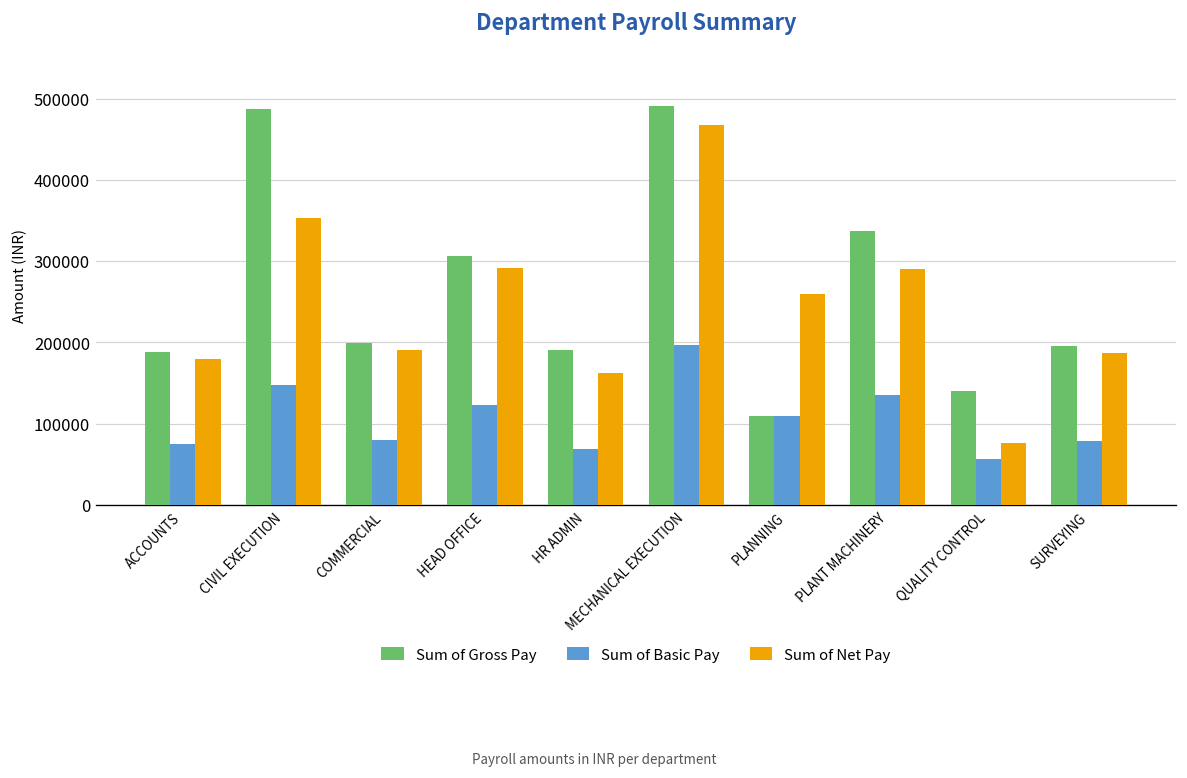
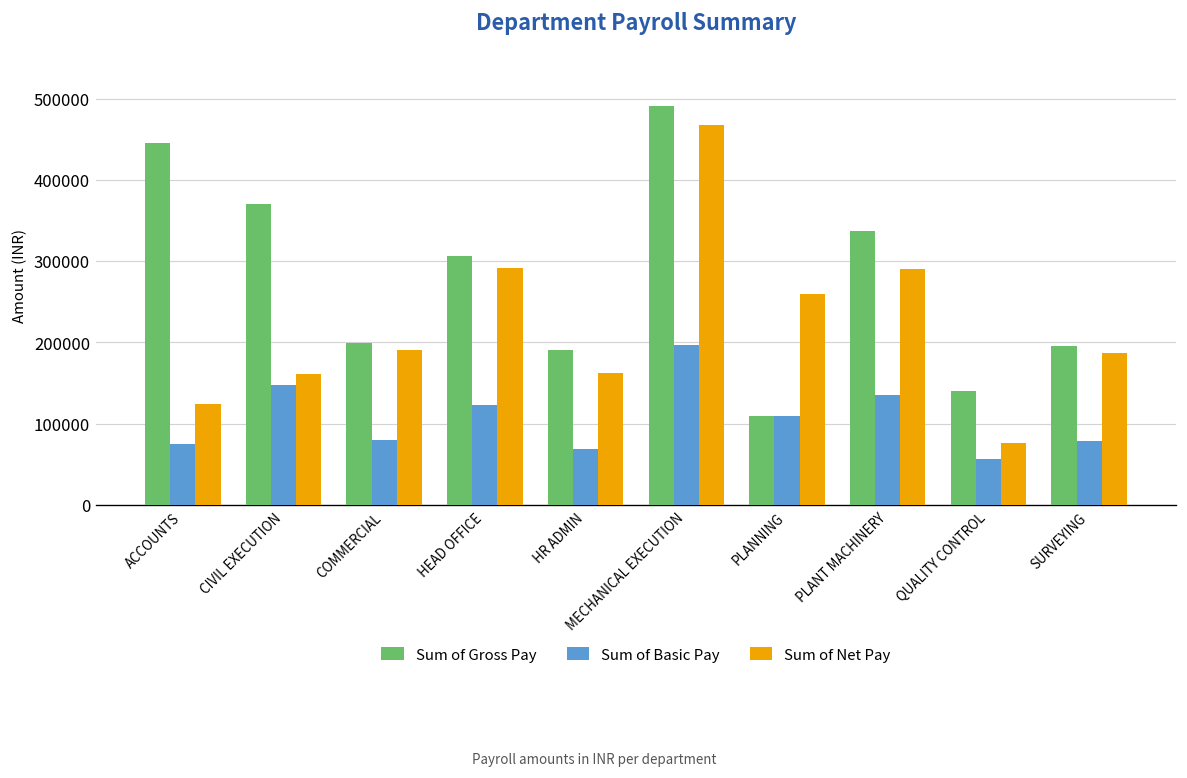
Sum of Gross Pay, ACCOUNTS: 190000 -> 450000
Sum of Net Pay, ACCOUNTS: 180000 -> 120000
Sum of Gross Pay, CIVIL EXECUTION: 490000 -> 370000
Sum of Net Pay, CIVIL EXECUTION: 350000 -> 160000
